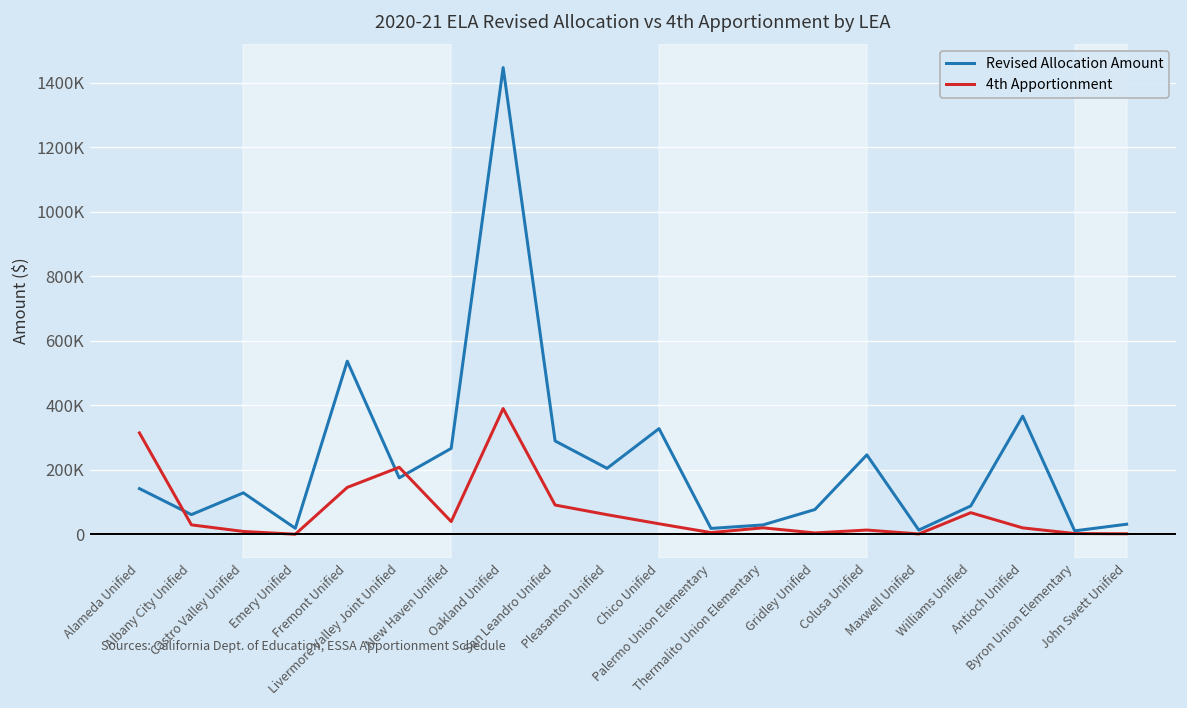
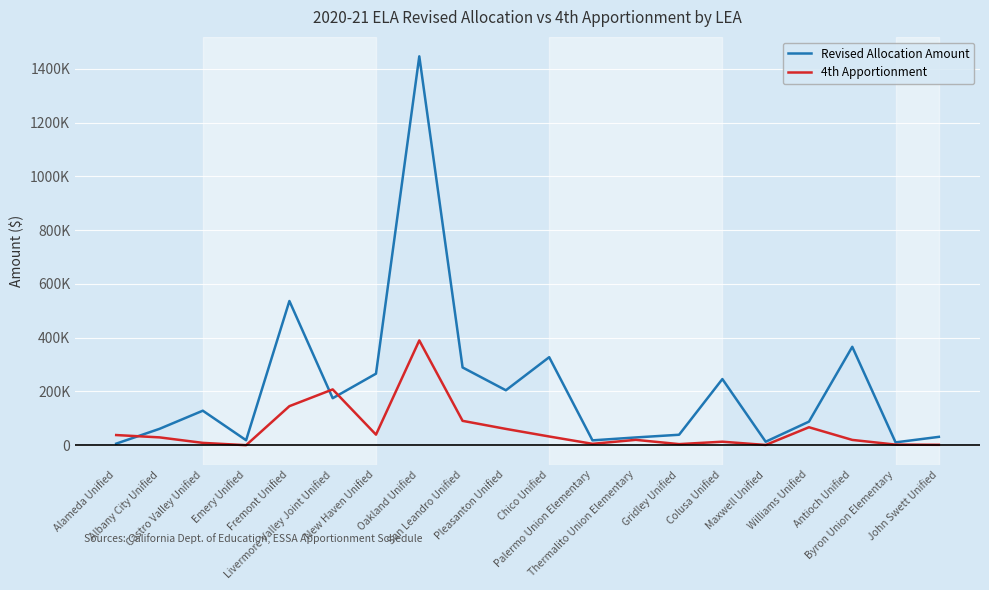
Revised Allocation Amount, Alameda Unified: 140000 -> 10000
4th Apportionment, Alameda Unified: 310000 -> 40000
Revised Allocation Amount, Gridley Unified: 80000 -> 40000
